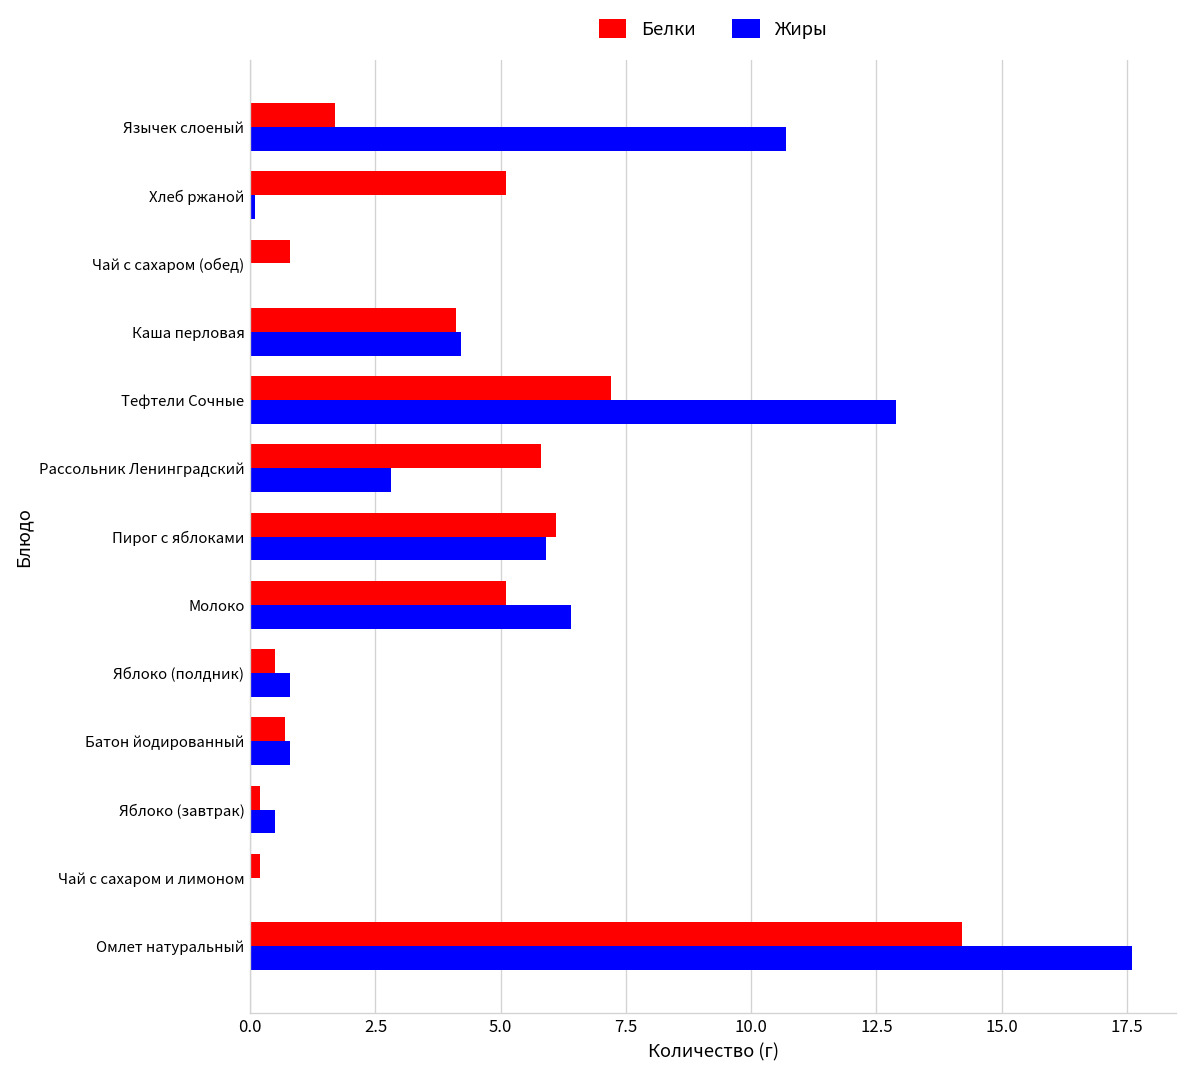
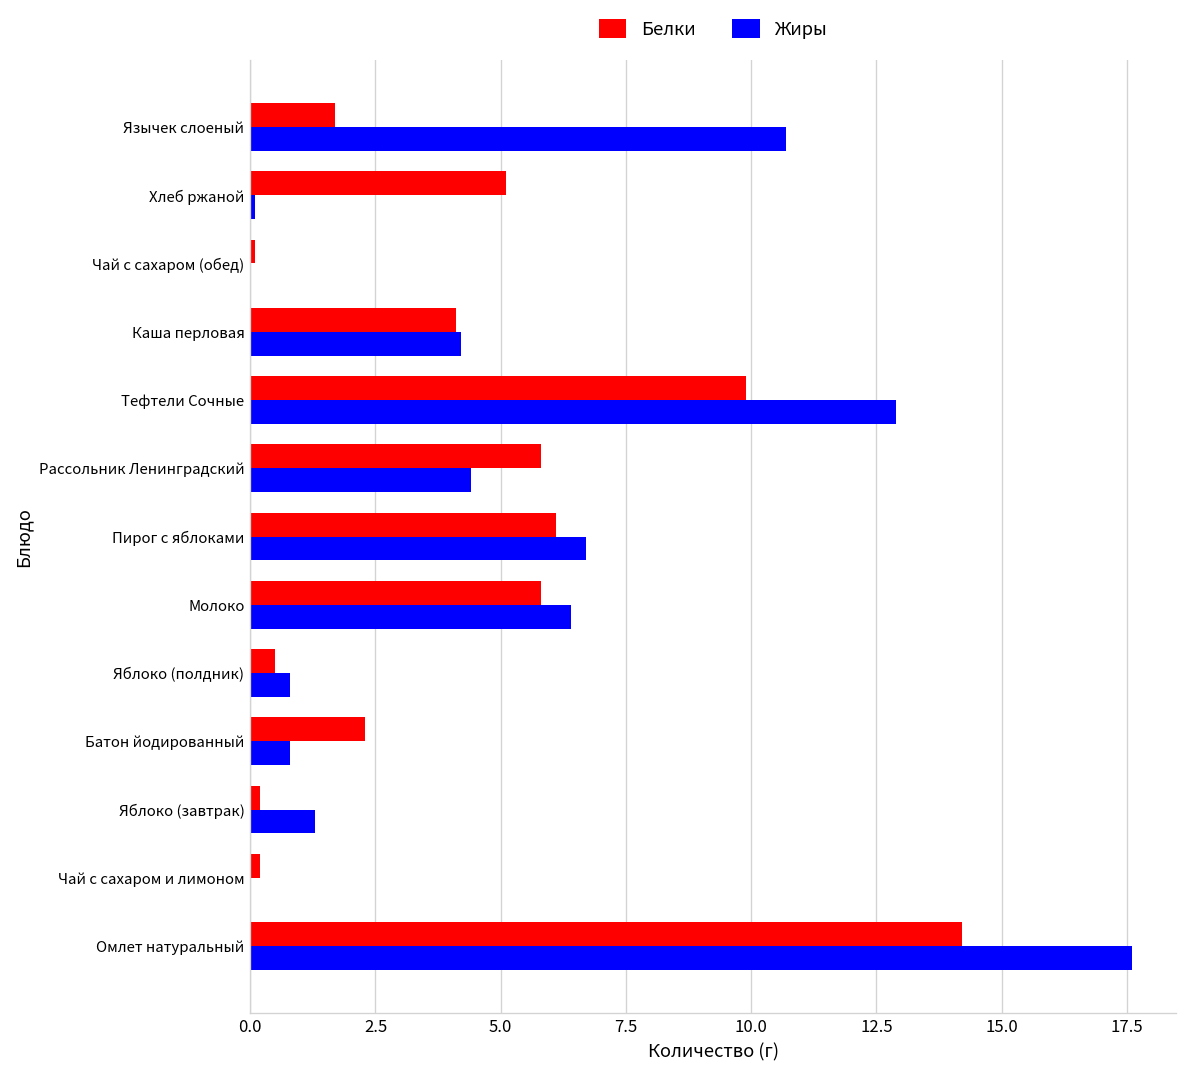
Белки, Чай с сахаром (обед): 0.8 -> 0.1
Белки, Тефтели Сочные: 7.2 -> 9.9
Жиры, Рассольник Ленинградский: 2.8 -> 4.4
Жиры, Пирог с яблоками: 5.9 -> 6.7
Белки, Молоко: 5.1 -> 5.8
Белки, Батон йодированный: 0.7 -> 2.3
Жиры, Яблоко (завтрак): 0.5 -> 1.3
